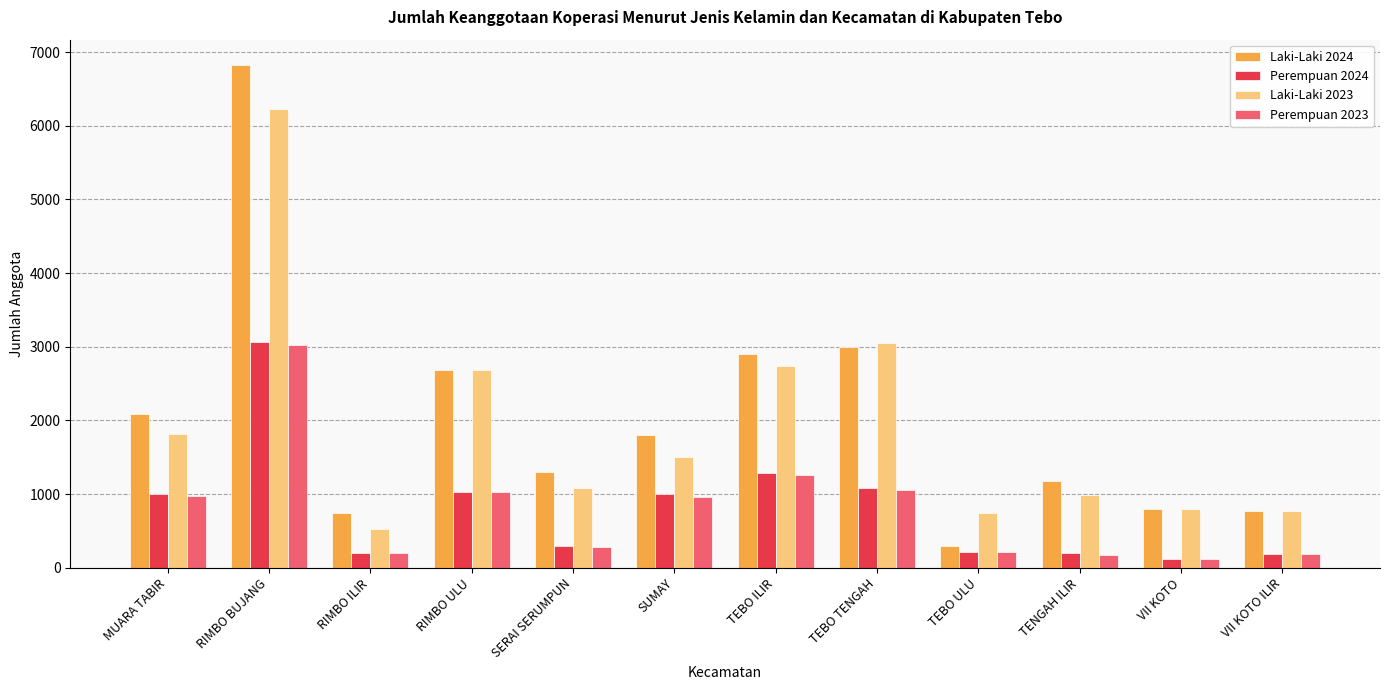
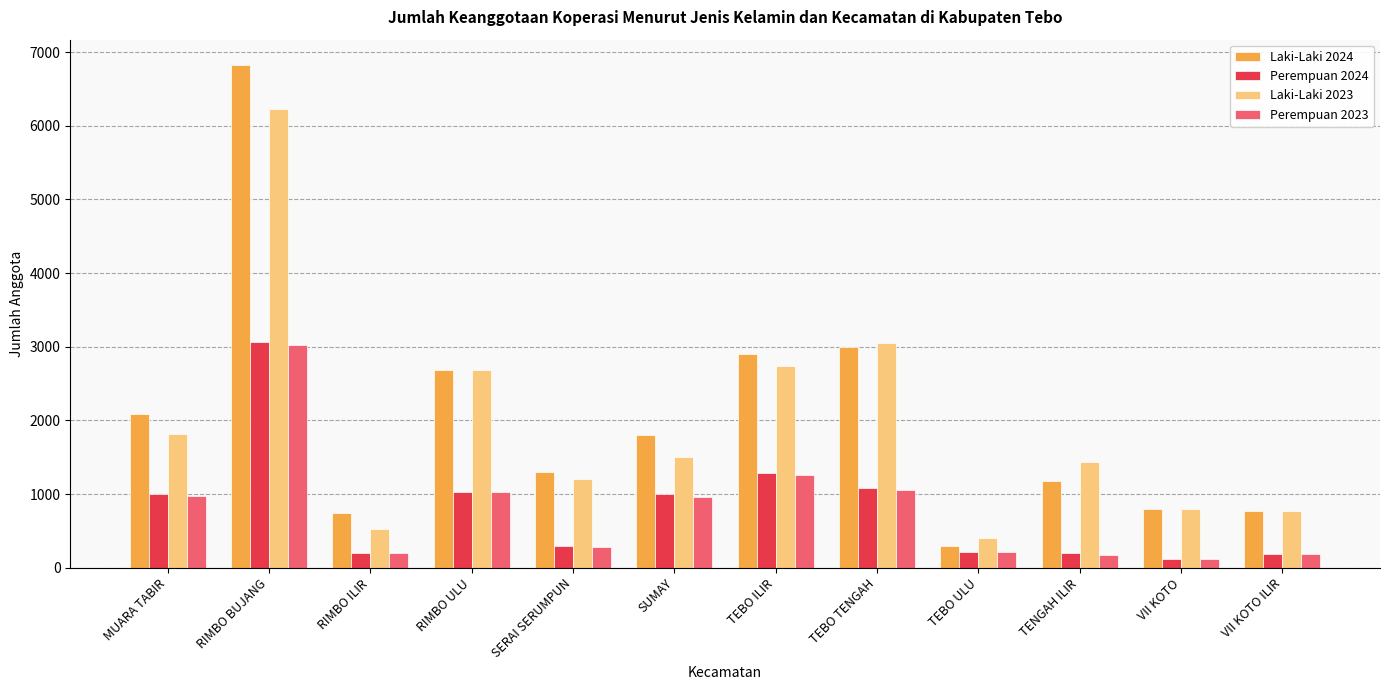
Laki-Laki 2023, SERAI SERUMPUN: 1100 -> 1200
Laki-Laki 2023, TEBO ULU: 700 -> 400
Laki-Laki 2023, TENGAH ILIR: 1000 -> 1400
